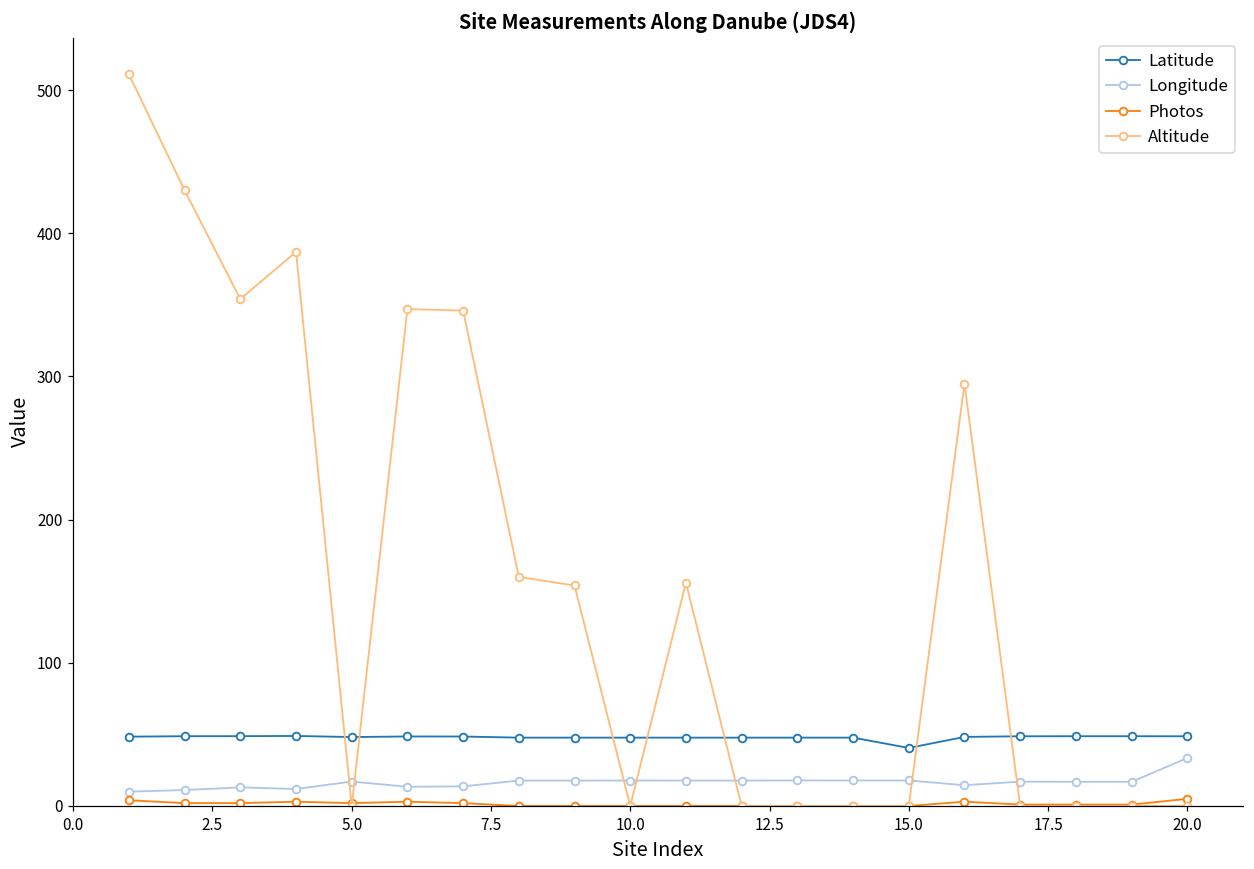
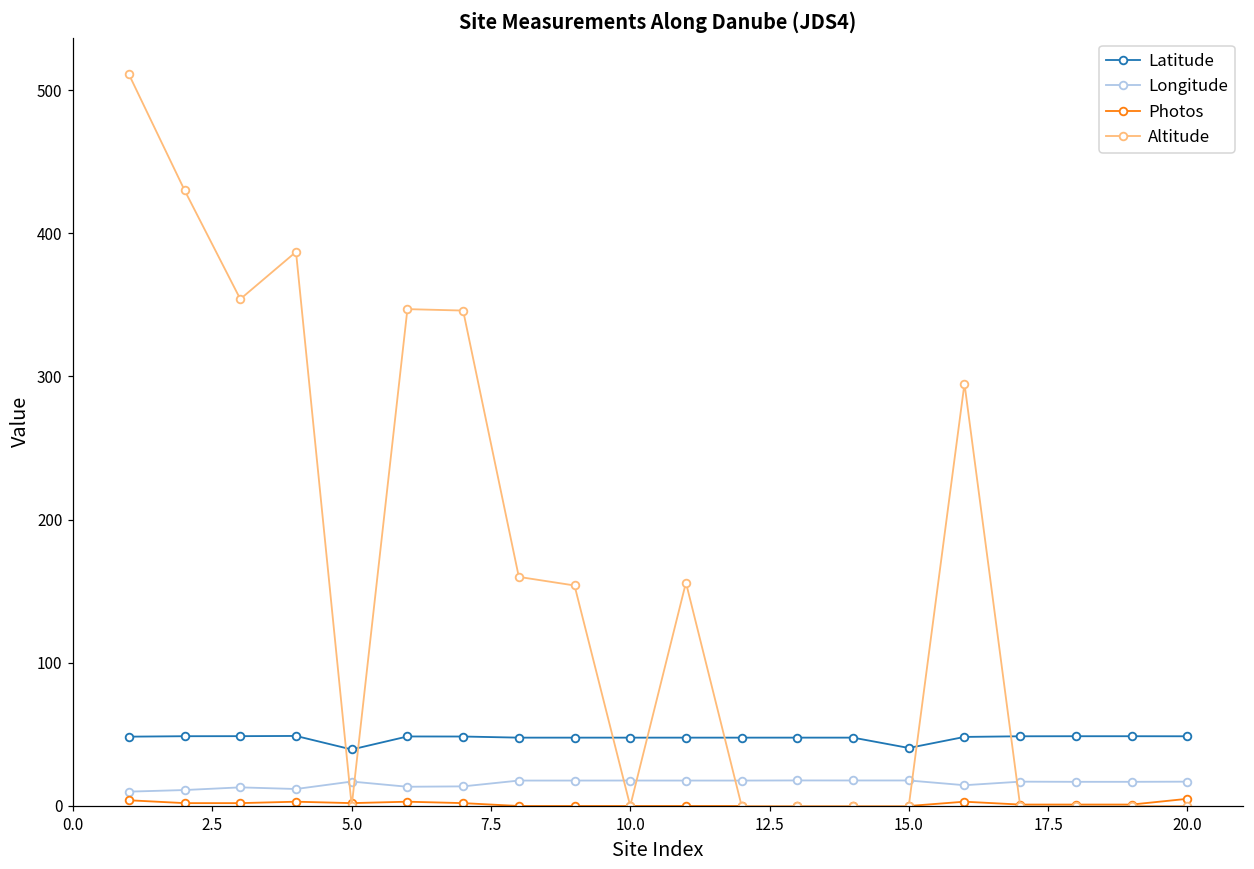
Latitude, 5.0: 48 -> 39
Longitude, 20.0: 33 -> 17
